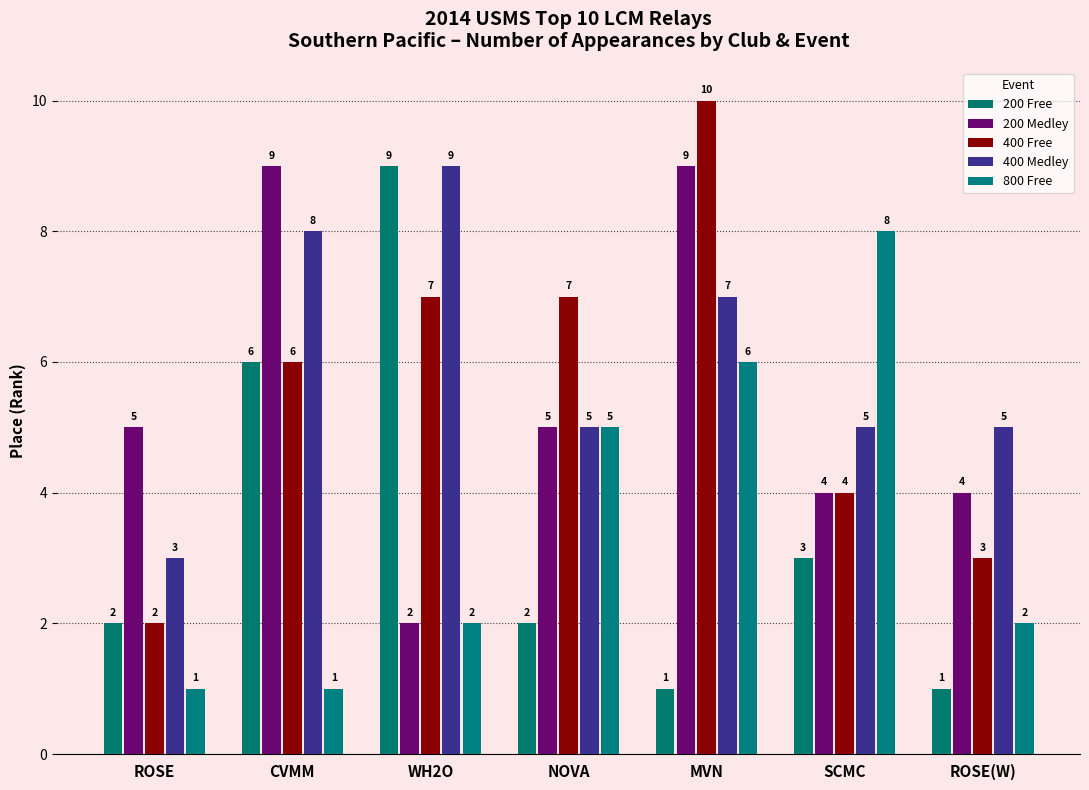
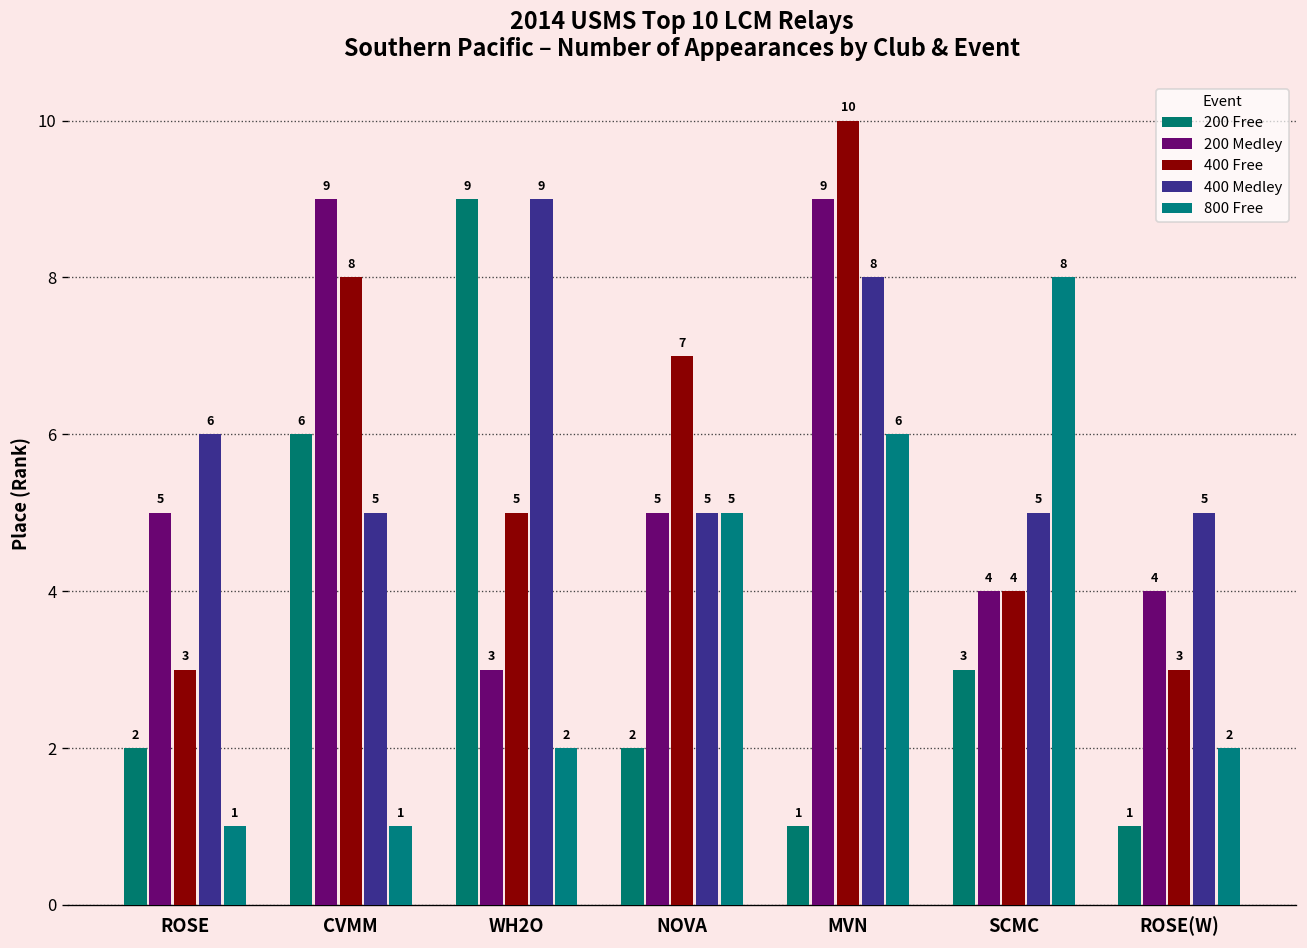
400 Free, ROSE: 2 -> 3
400 Medley, ROSE: 3 -> 6
400 Free, CVMM: 6 -> 8
400 Medley, CVMM: 8 -> 5
200 Medley, WH2O: 2 -> 3
400 Free, WH2O: 7 -> 5
400 Medley, MVN: 7 -> 8
